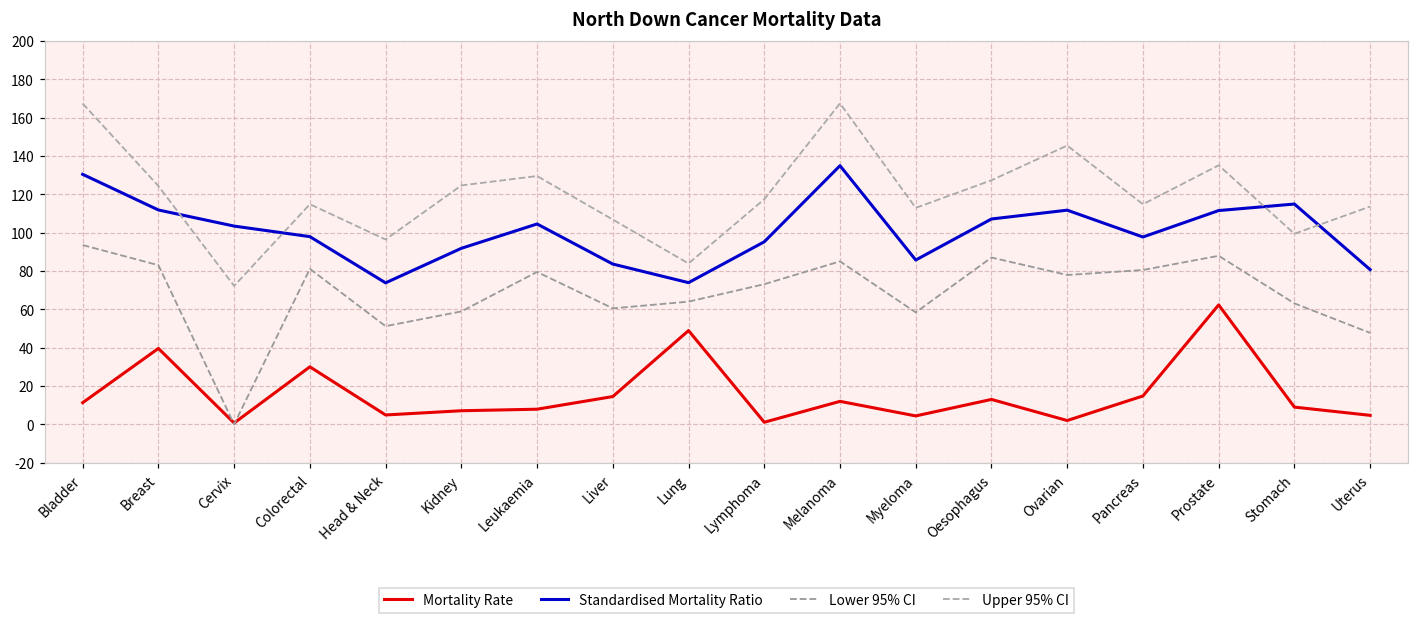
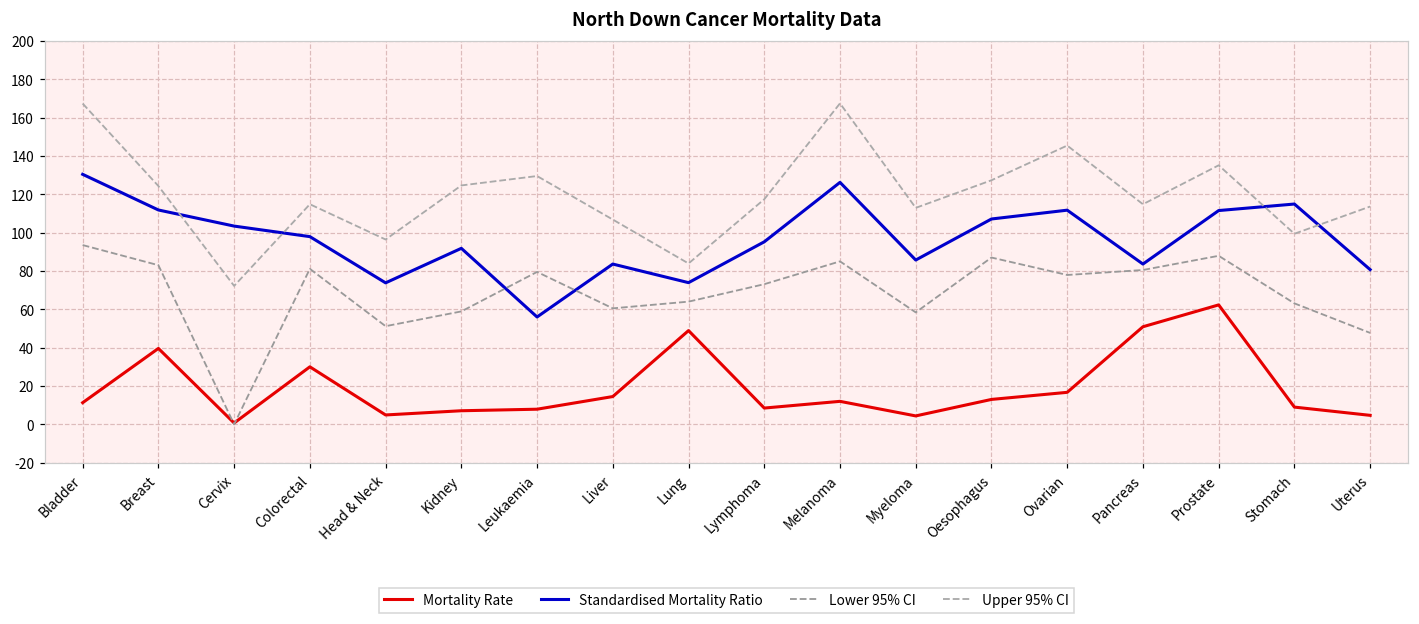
Standardised Mortality Ratio, Leukaemia: 105 -> 56
Mortality Rate, Lymphoma: 1 -> 9
Standardised Mortality Ratio, Melanoma: 135 -> 126
Mortality Rate, Ovarian: 2 -> 17
Mortality Rate, Pancreas: 15 -> 51
Standardised Mortality Ratio, Pancreas: 98 -> 84
